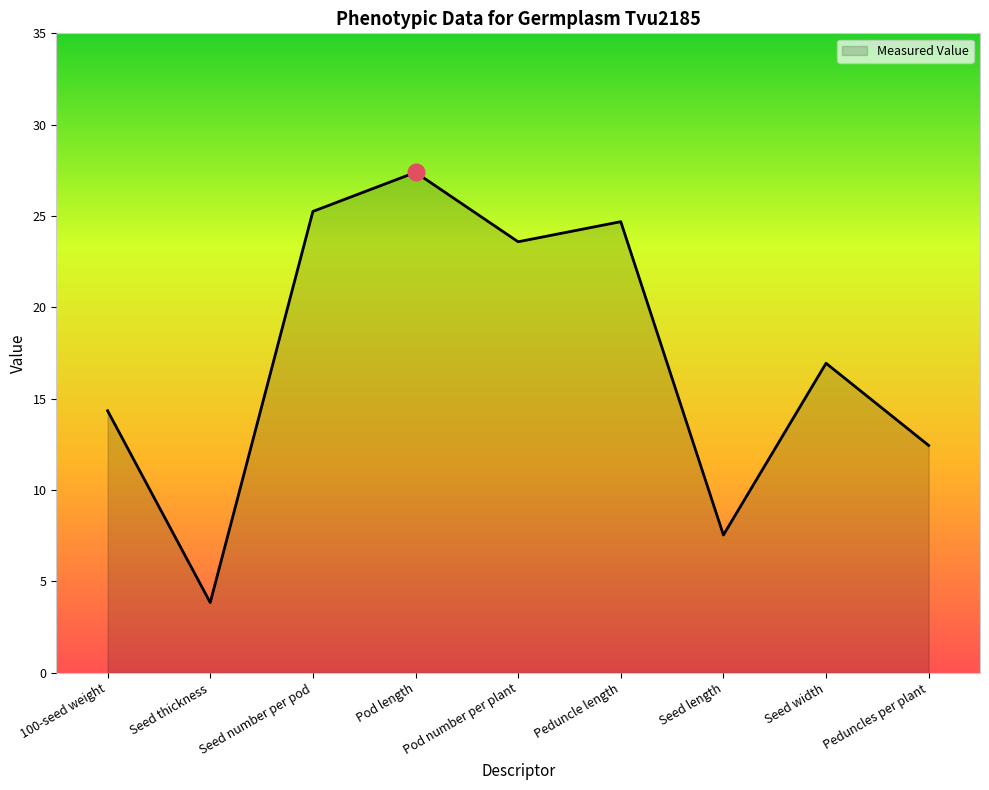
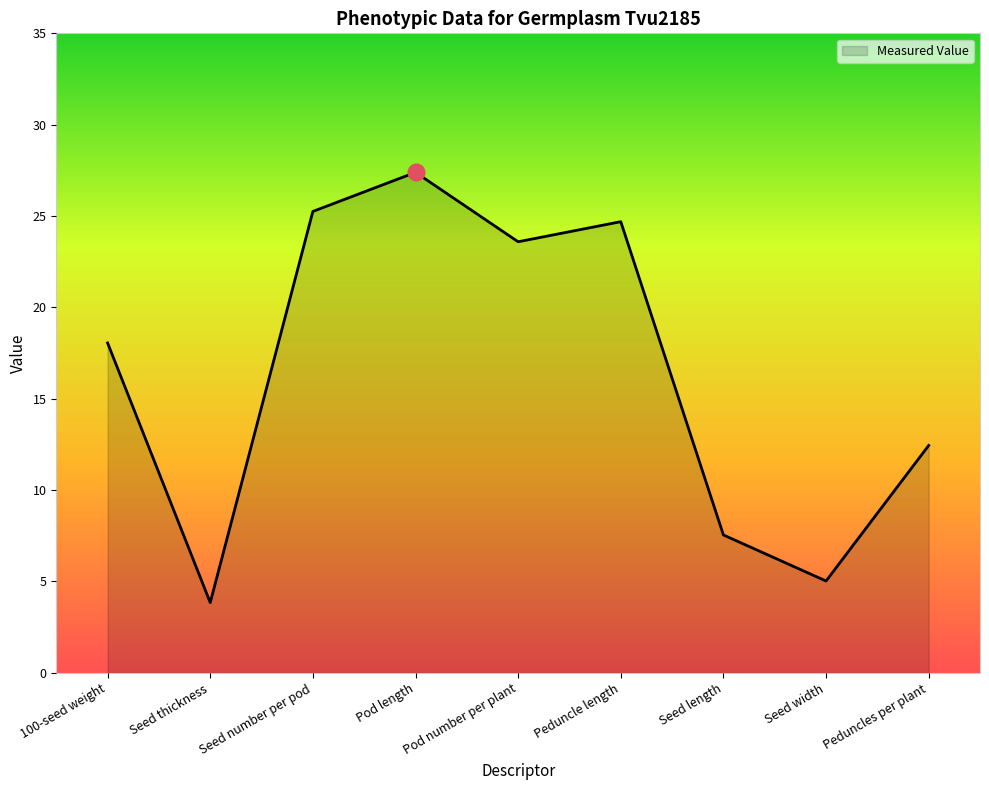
Measured Value, 100-seed weight: 14.3 -> 18.1
Measured Value, Seed width: 16.9 -> 5.0
